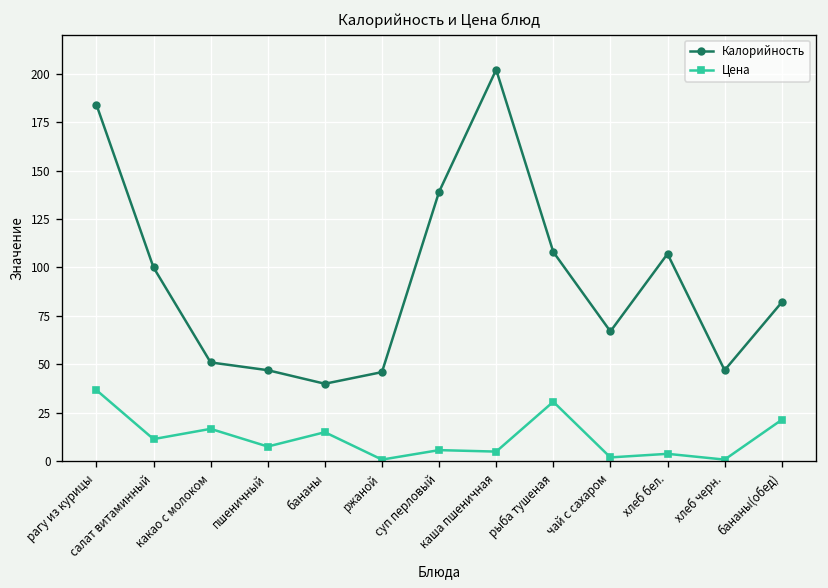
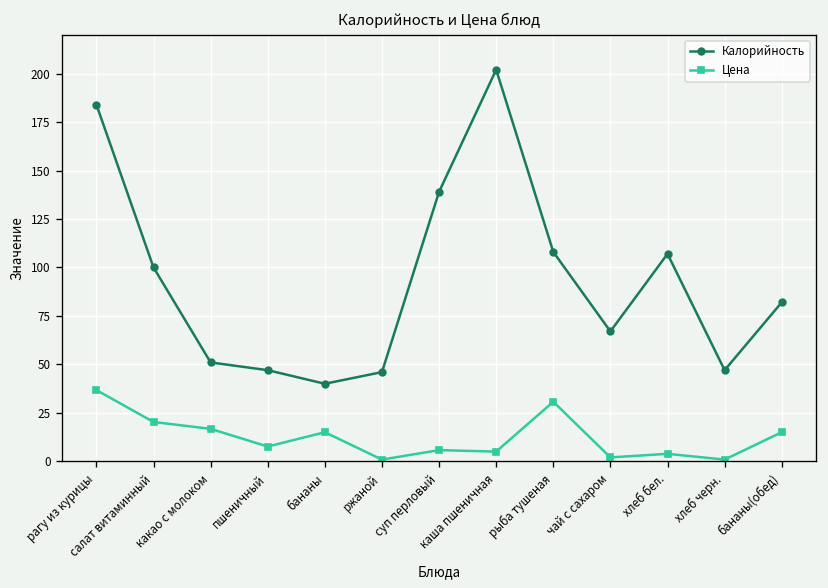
Цена, салат витаминный: 11 -> 20
Цена, бананы(обед): 21 -> 15
